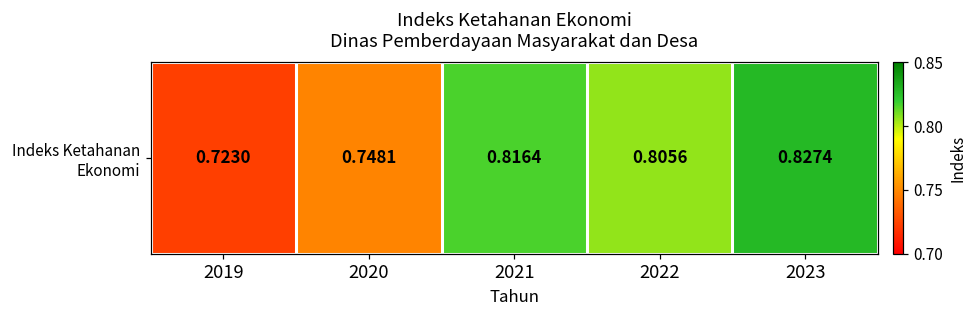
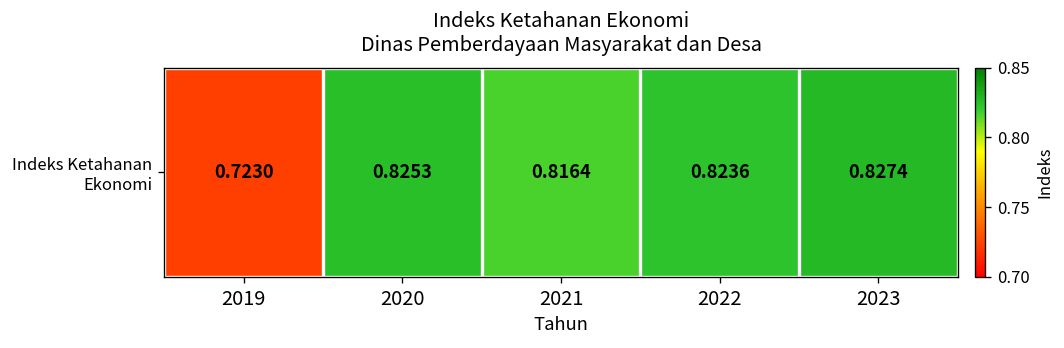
Indeks Ketahanan Ekonomi, 2020: 0.7481 -> 0.8253
Indeks Ketahanan Ekonomi, 2022: 0.8056 -> 0.8236
